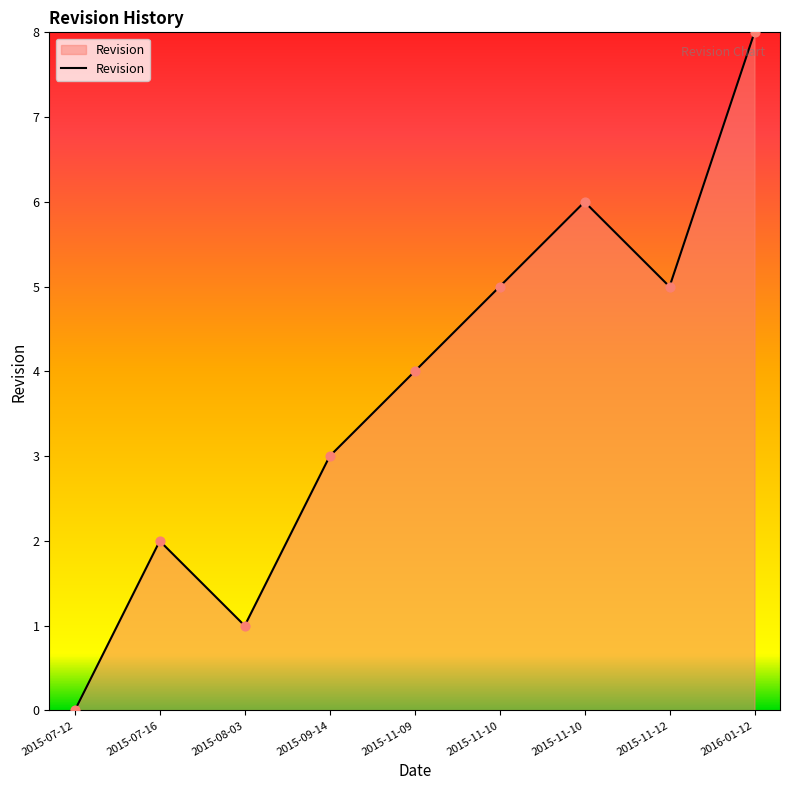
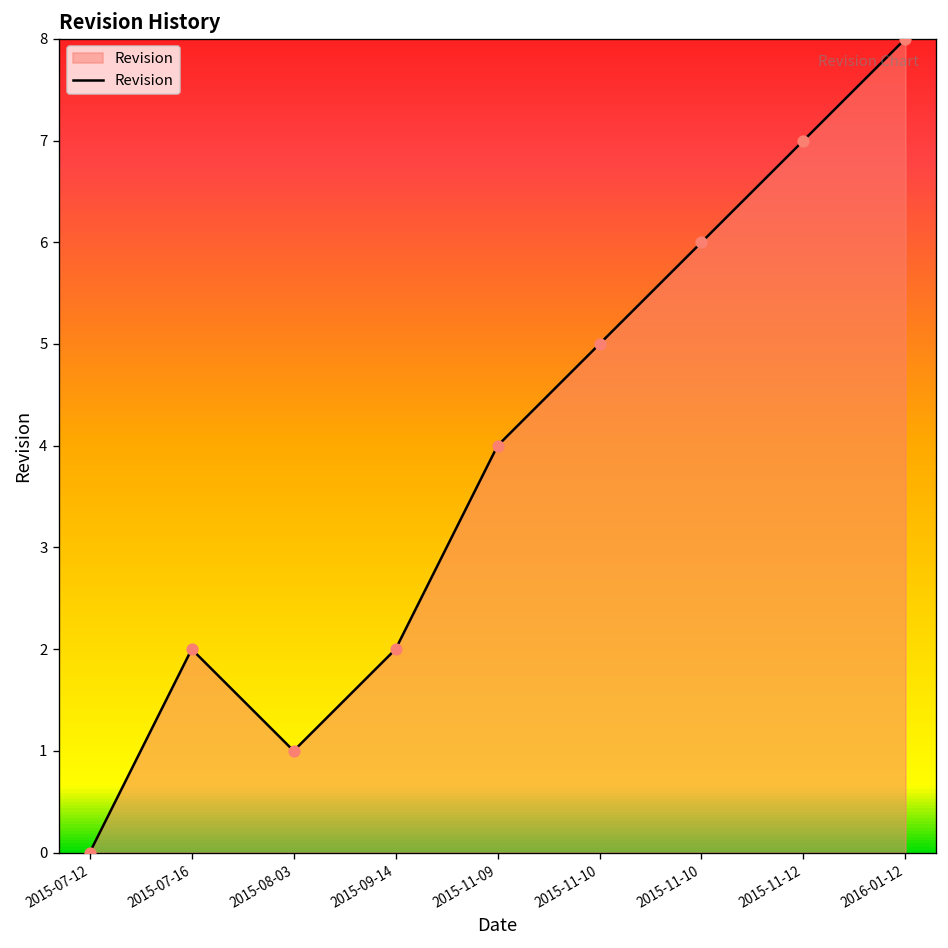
2015-09-14: 3 -> 2
2015-11-12: 5 -> 7
